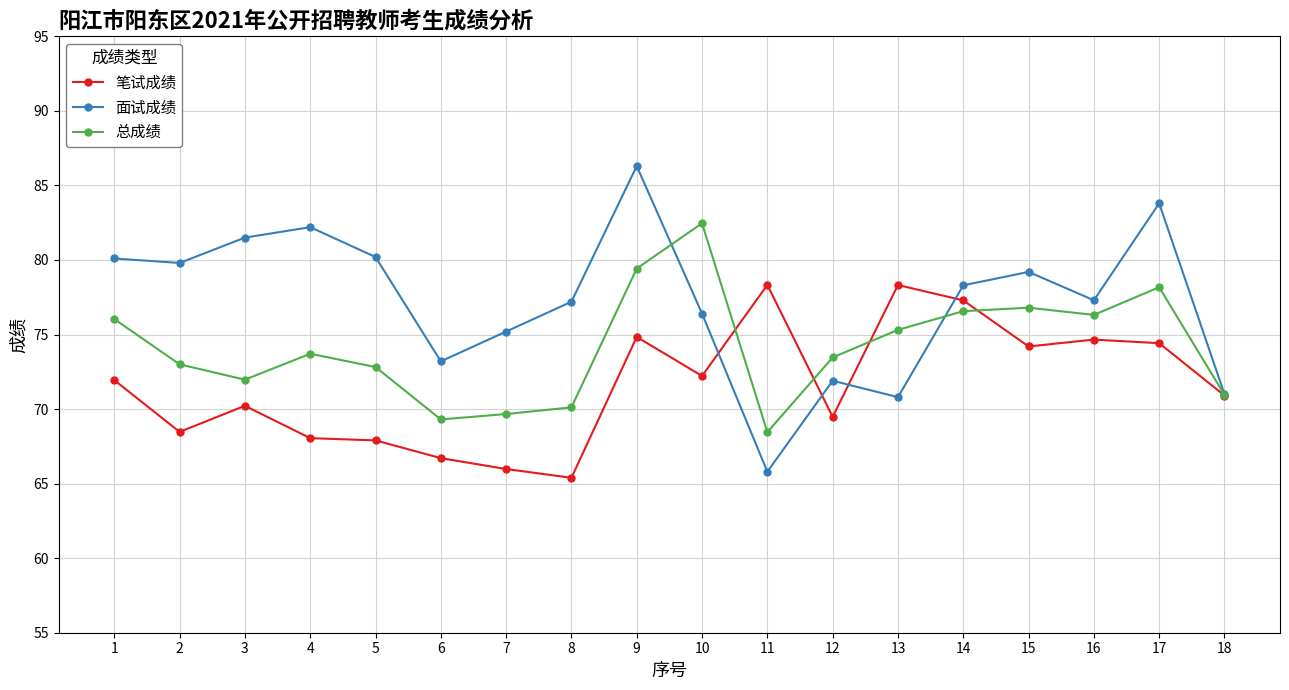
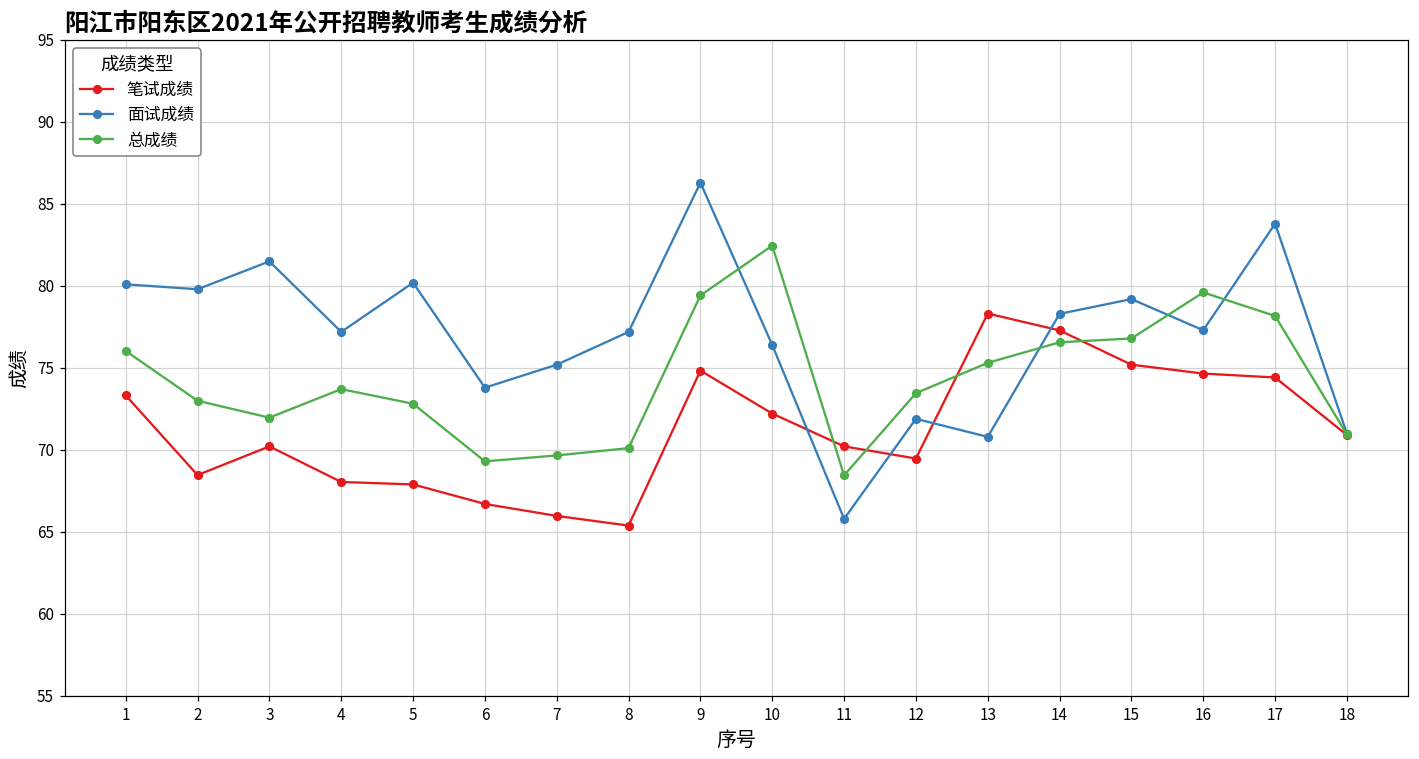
笔试成绩, 1: 71.9 -> 73.3
面试成绩, 4: 82.2 -> 77.2
面试成绩, 6: 73.2 -> 73.8
笔试成绩, 11: 78.3 -> 70.2
笔试成绩, 15: 74.2 -> 75.2
总成绩, 16: 76.3 -> 79.6
